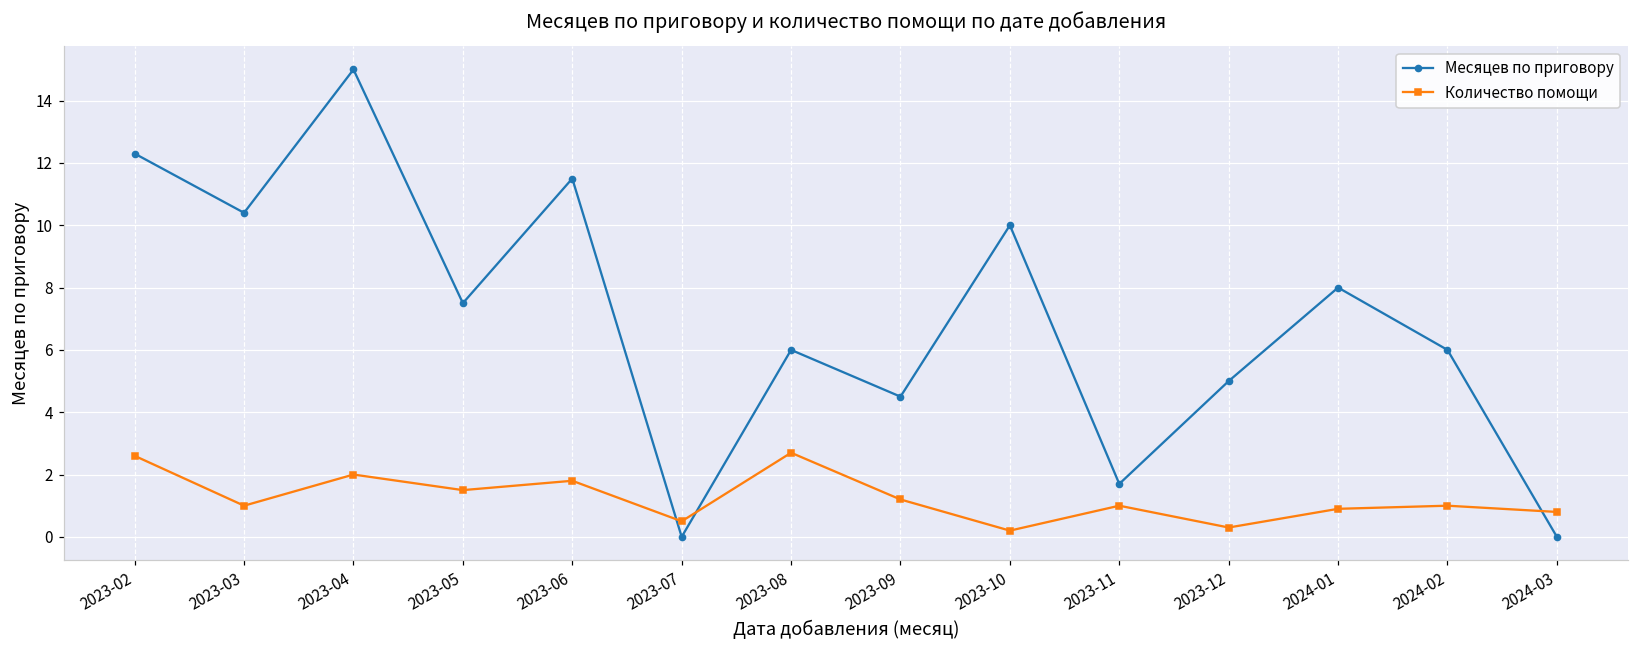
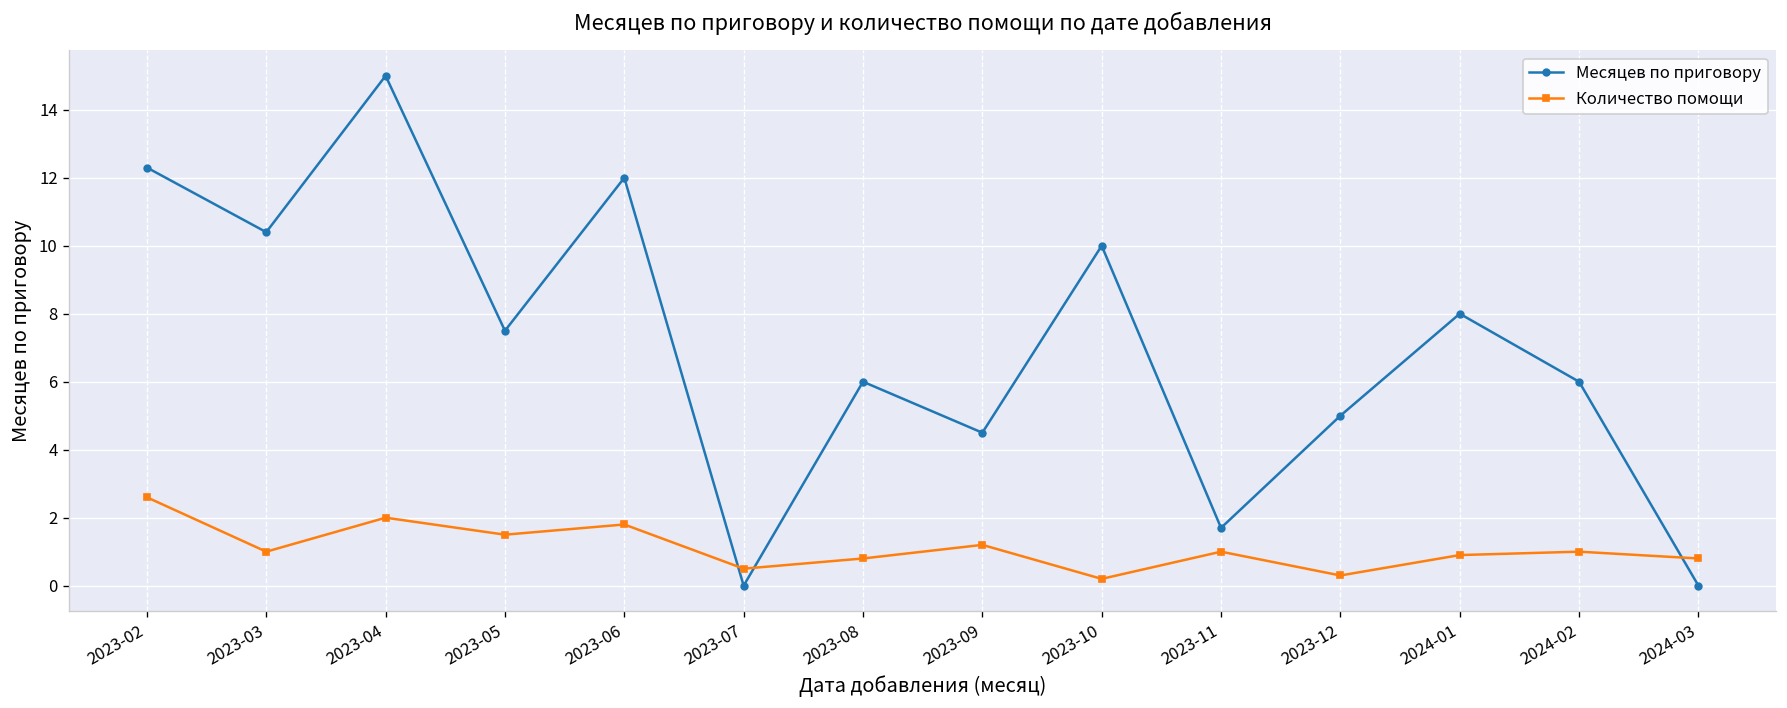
Месяцев по приговору, 2023-06: 11.5 -> 12.0
Количество помощи, 2023-08: 2.7 -> 0.8
